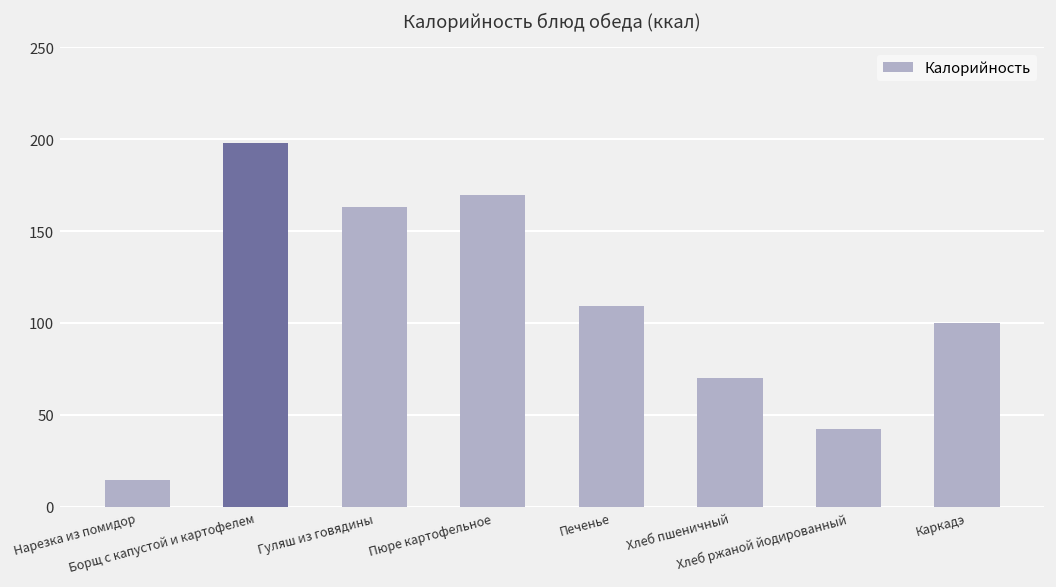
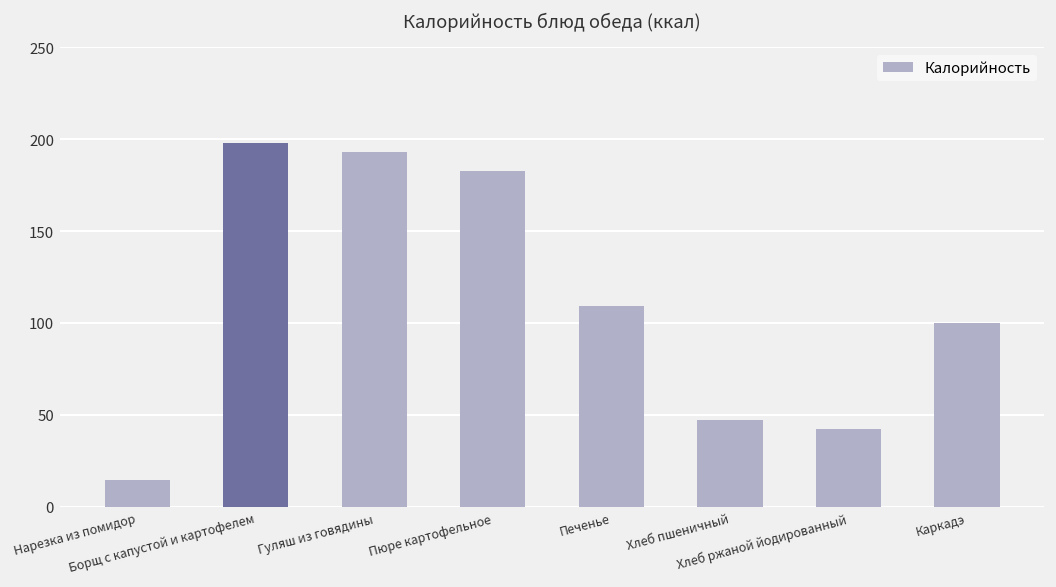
Гуляш из говядины: 163 -> 193
Пюре картофельное: 170 -> 183
Хлеб пшеничный: 70 -> 47
